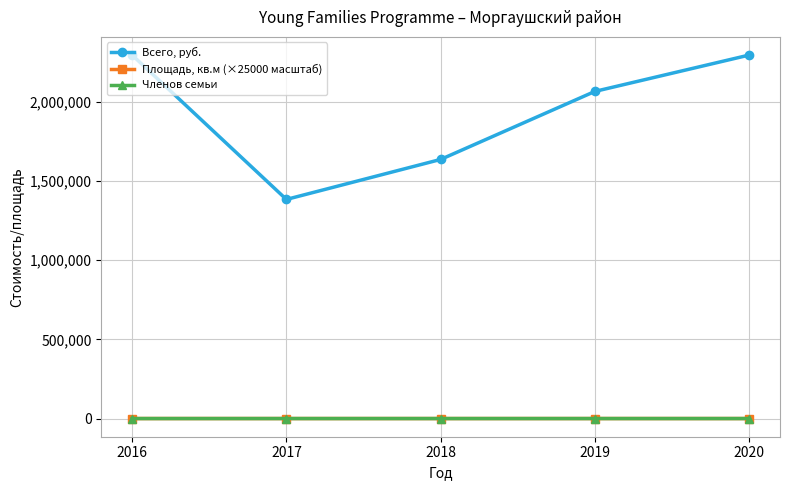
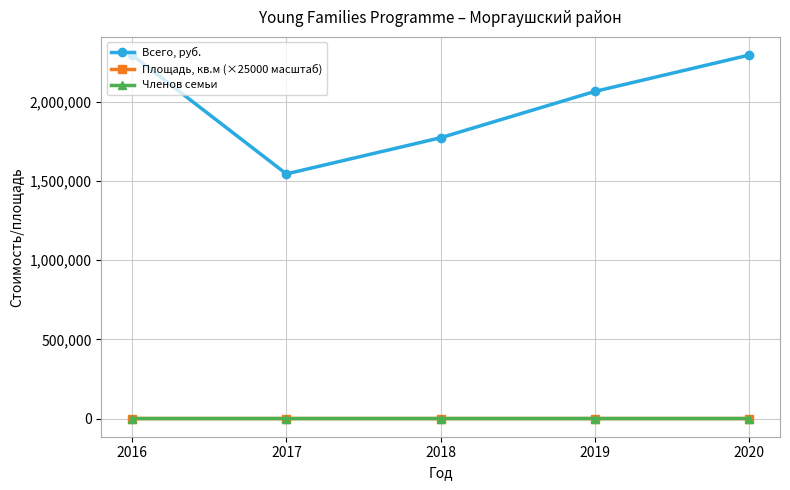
Всего, руб., 2017: 1,380,000 -> 1,540,000
Всего, руб., 2018: 1,640,000 -> 1,770,000
